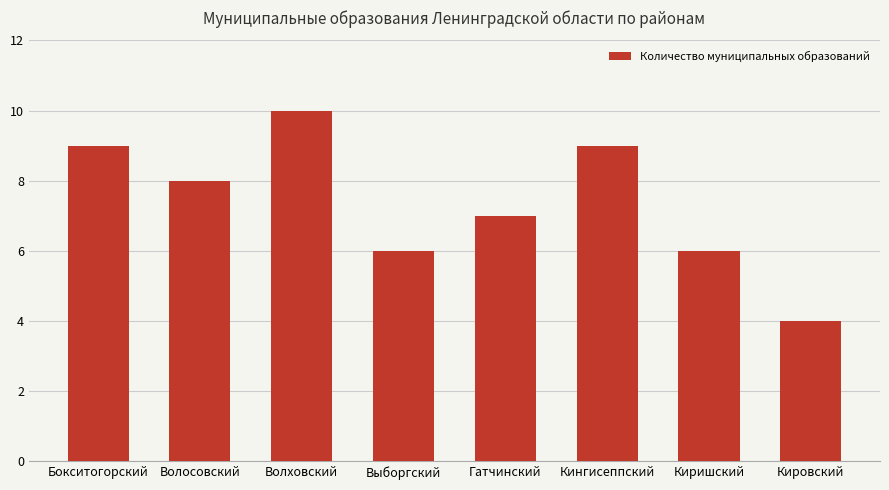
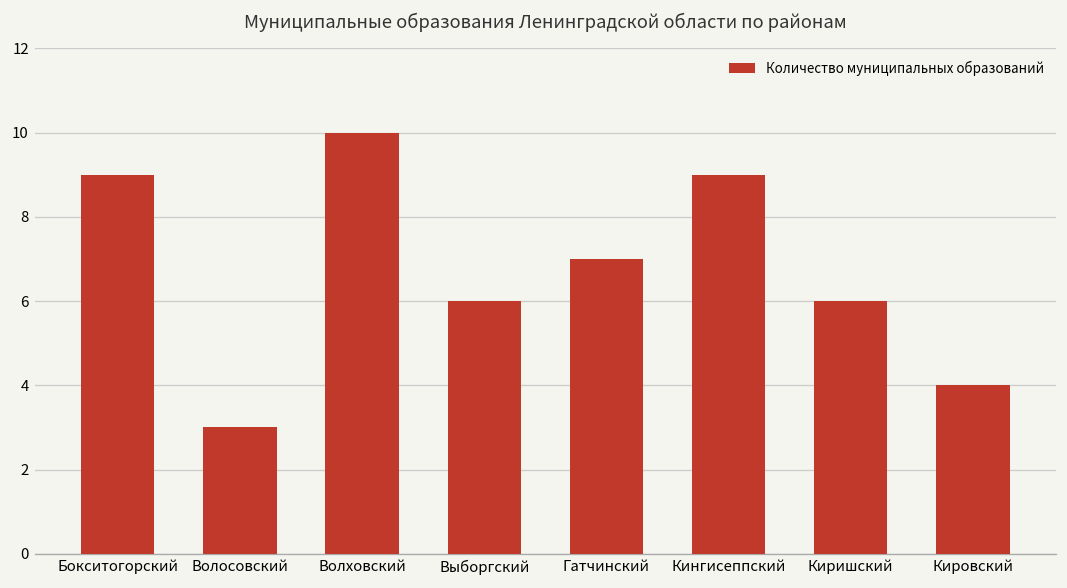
Волосовский: 8 -> 3
